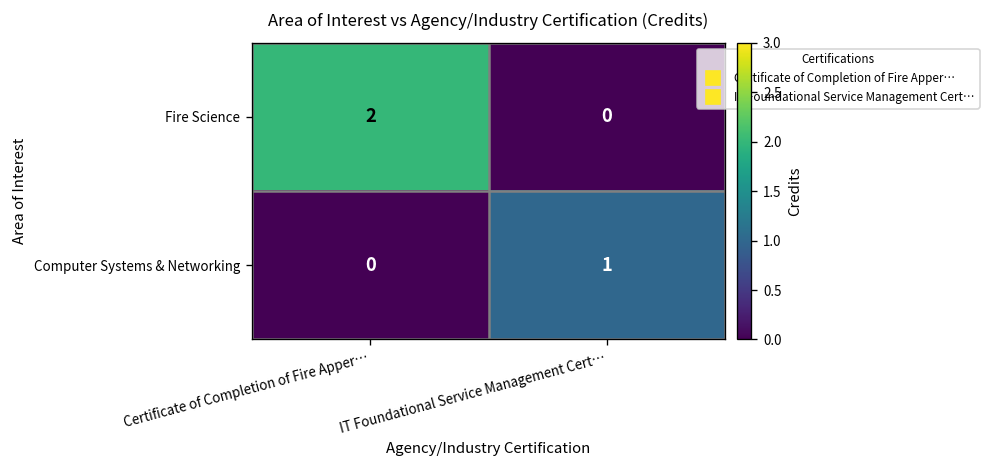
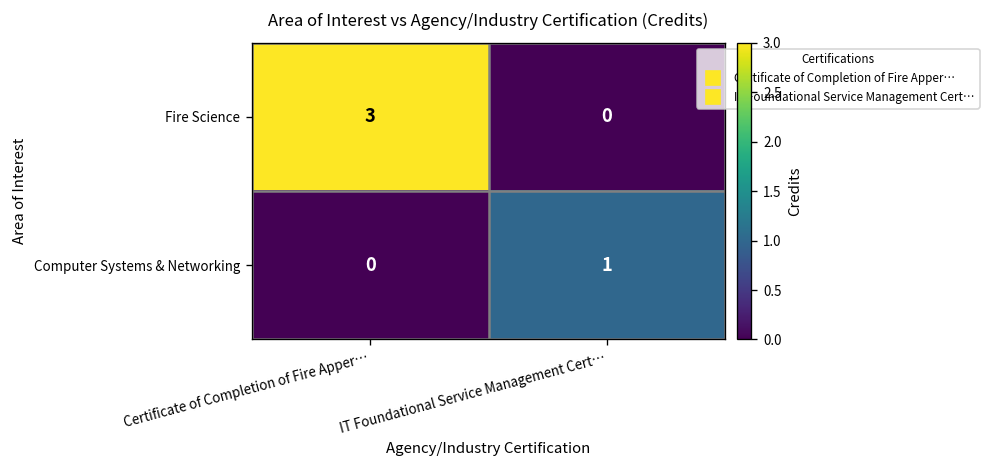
Fire Science, Certificate of Completion of Fire Apper…: 2 -> 3
